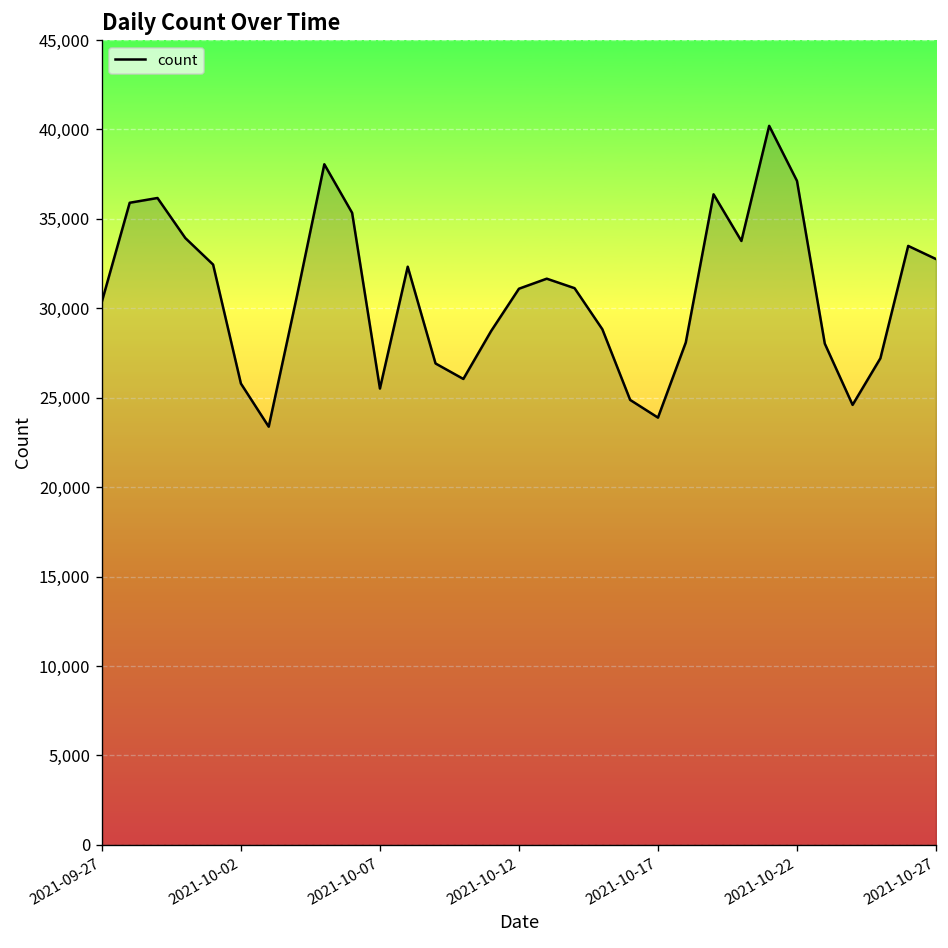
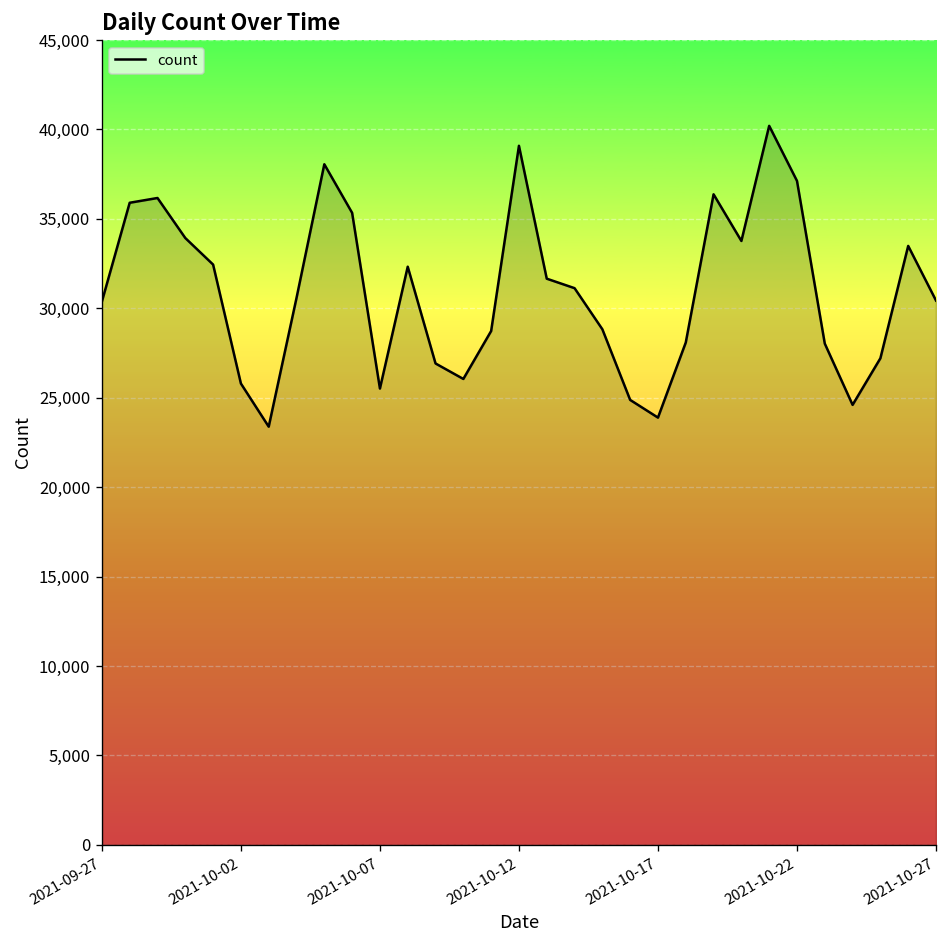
2021-10-12: 31,100 -> 39,100
2021-10-27: 32,800 -> 30,400
